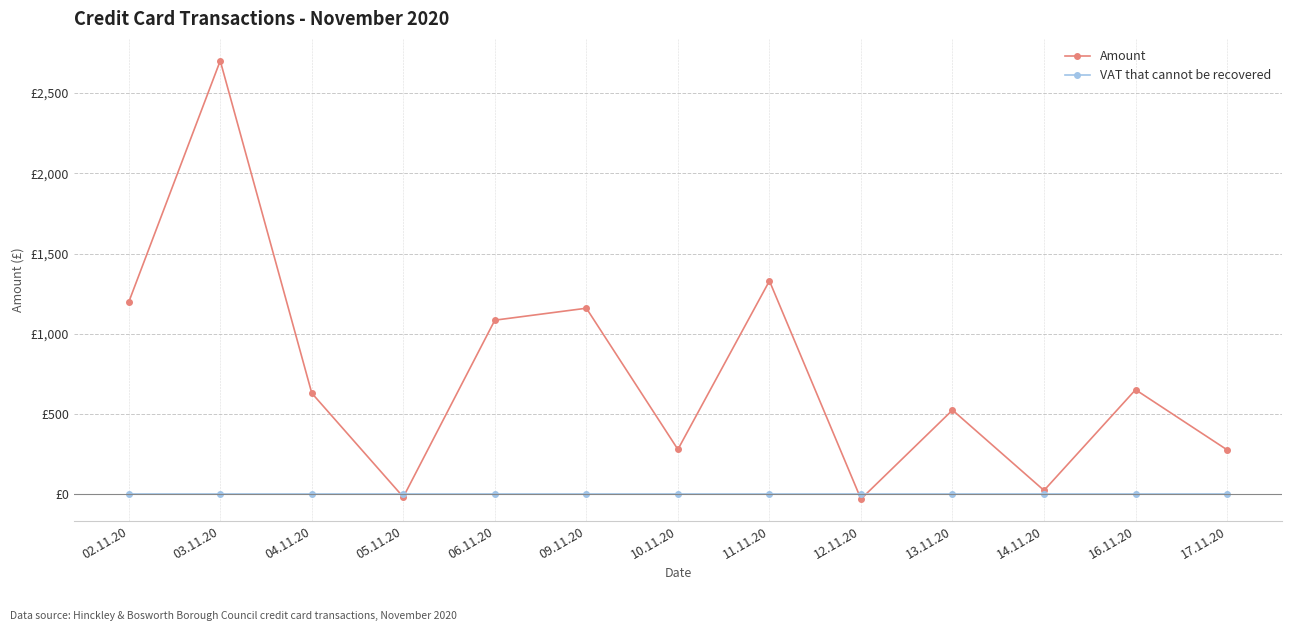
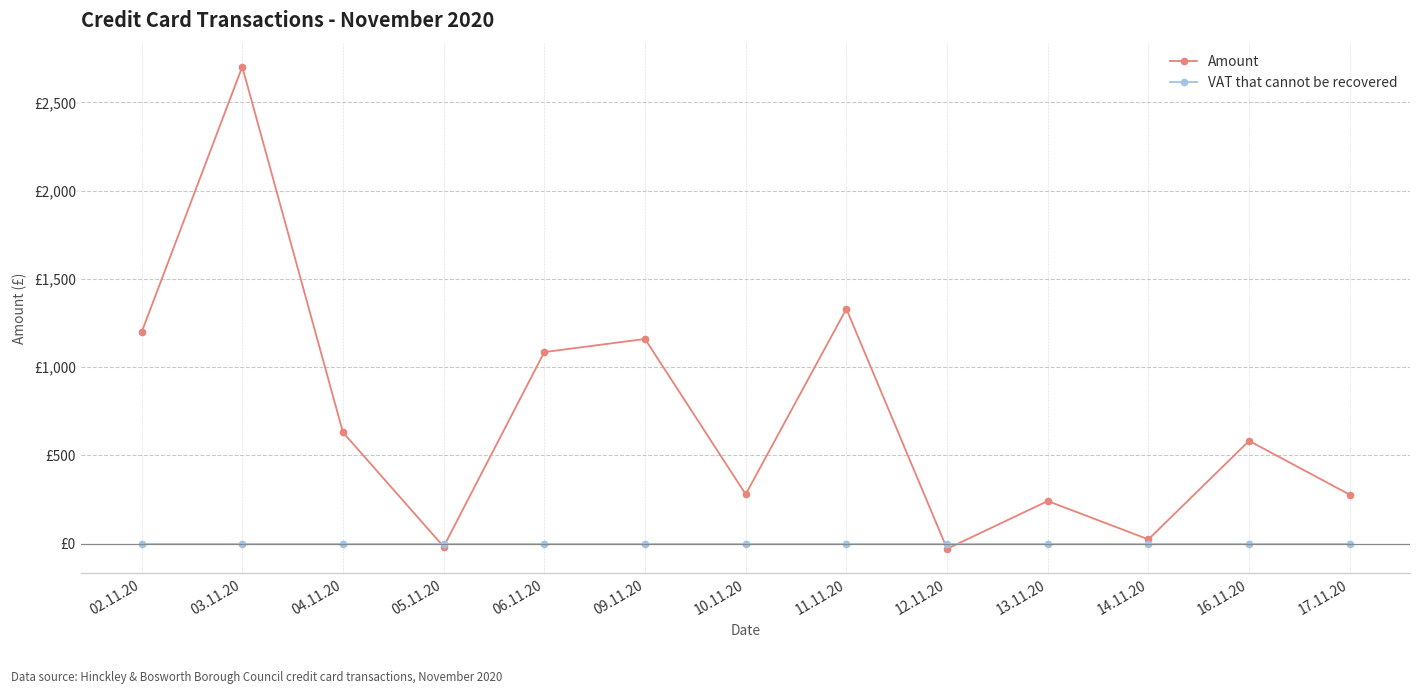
Amount, 13.11.20: £520 -> £240
Amount, 16.11.20: £650 -> £580
